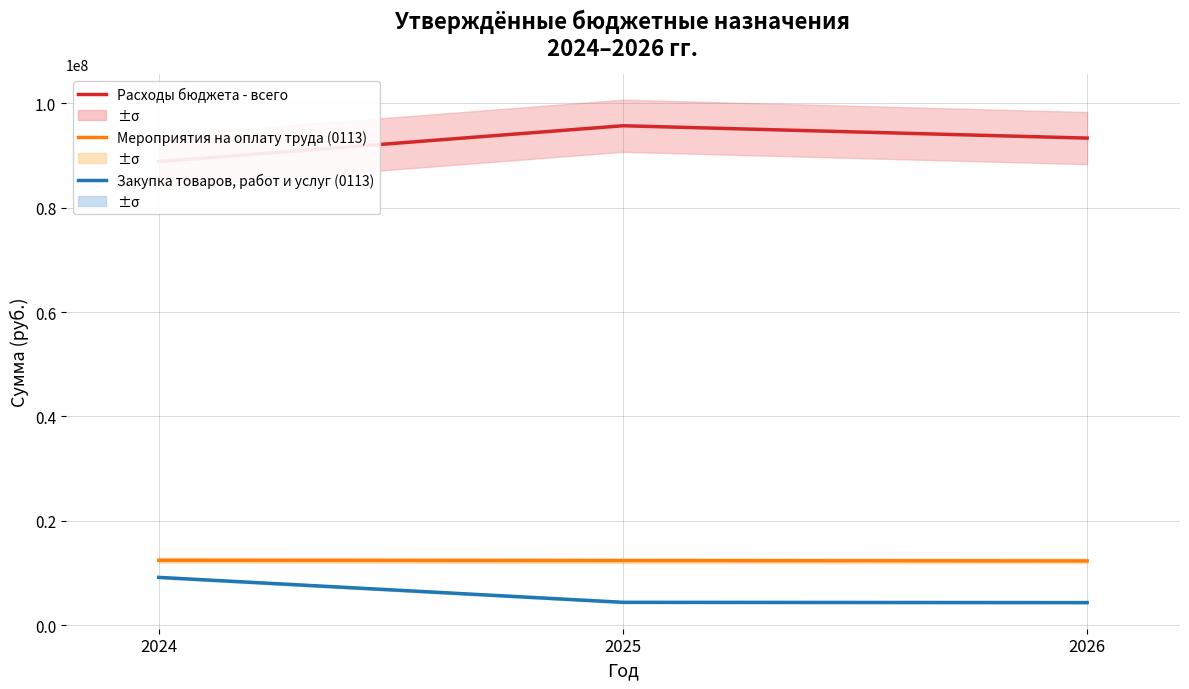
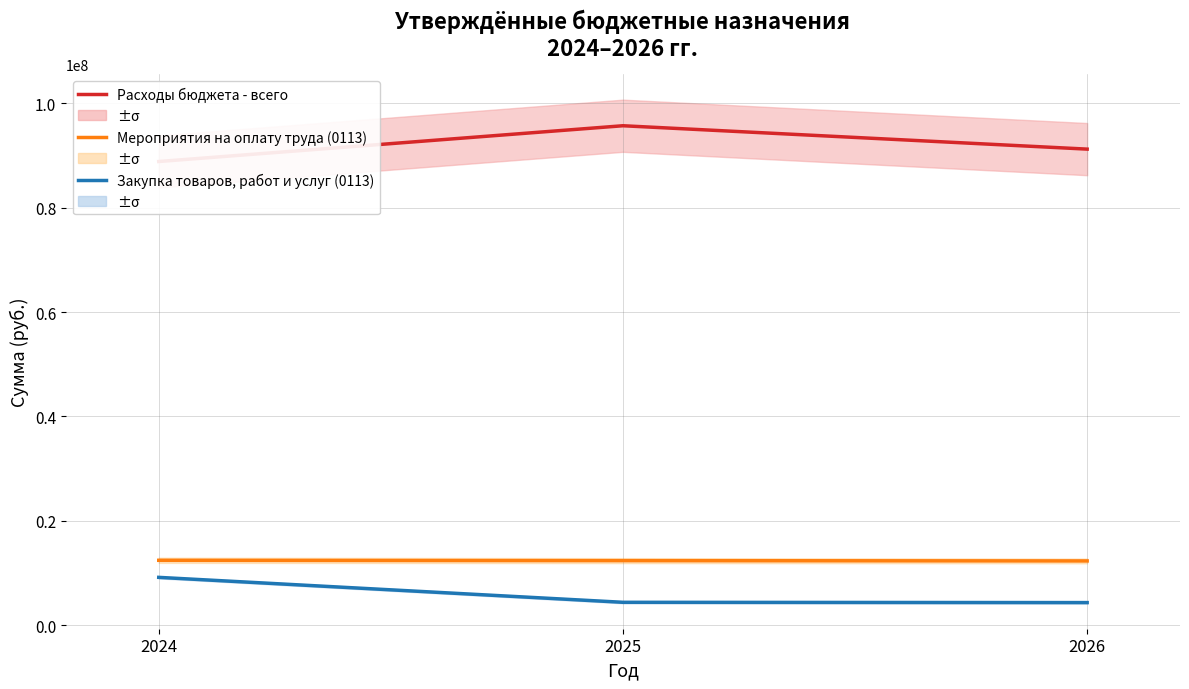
Расходы бюджета - всего, 2026: 93000000 -> 91000000
